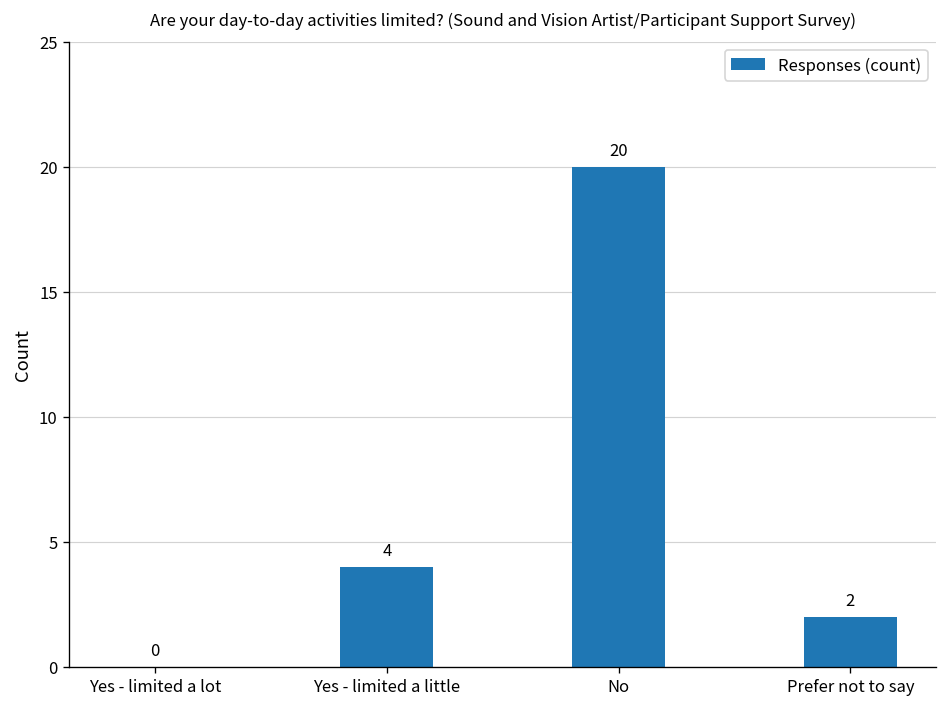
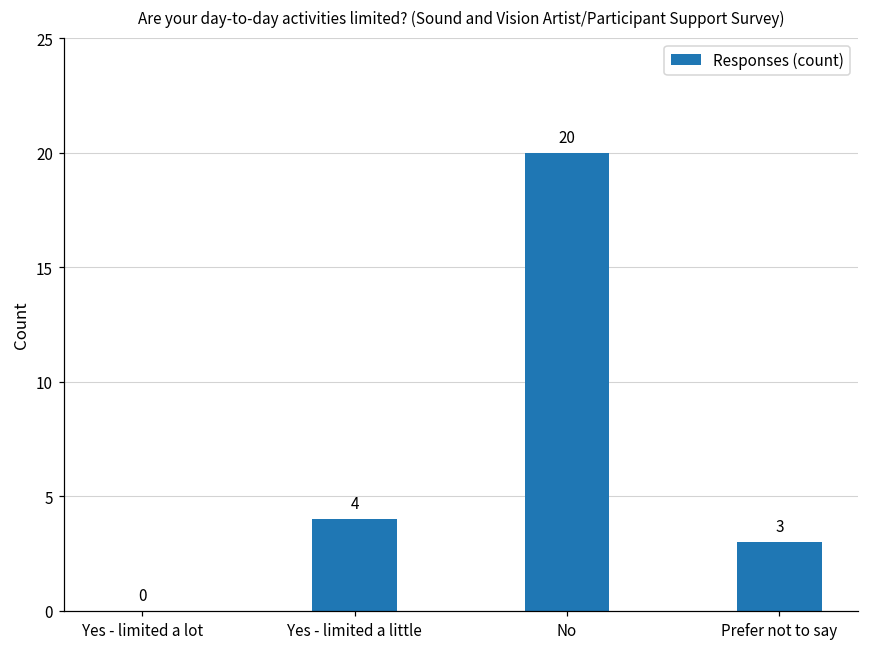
Prefer not to say: 2 -> 3
